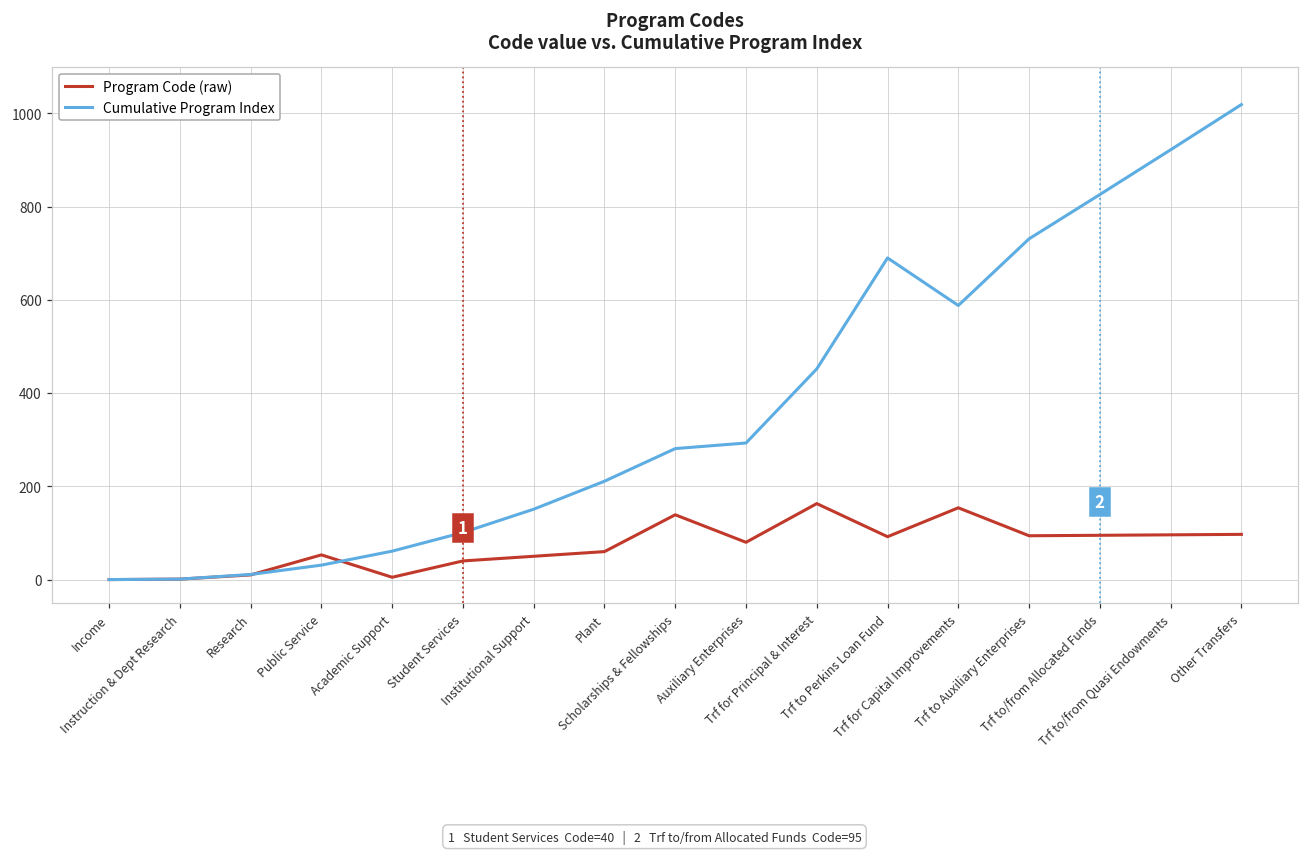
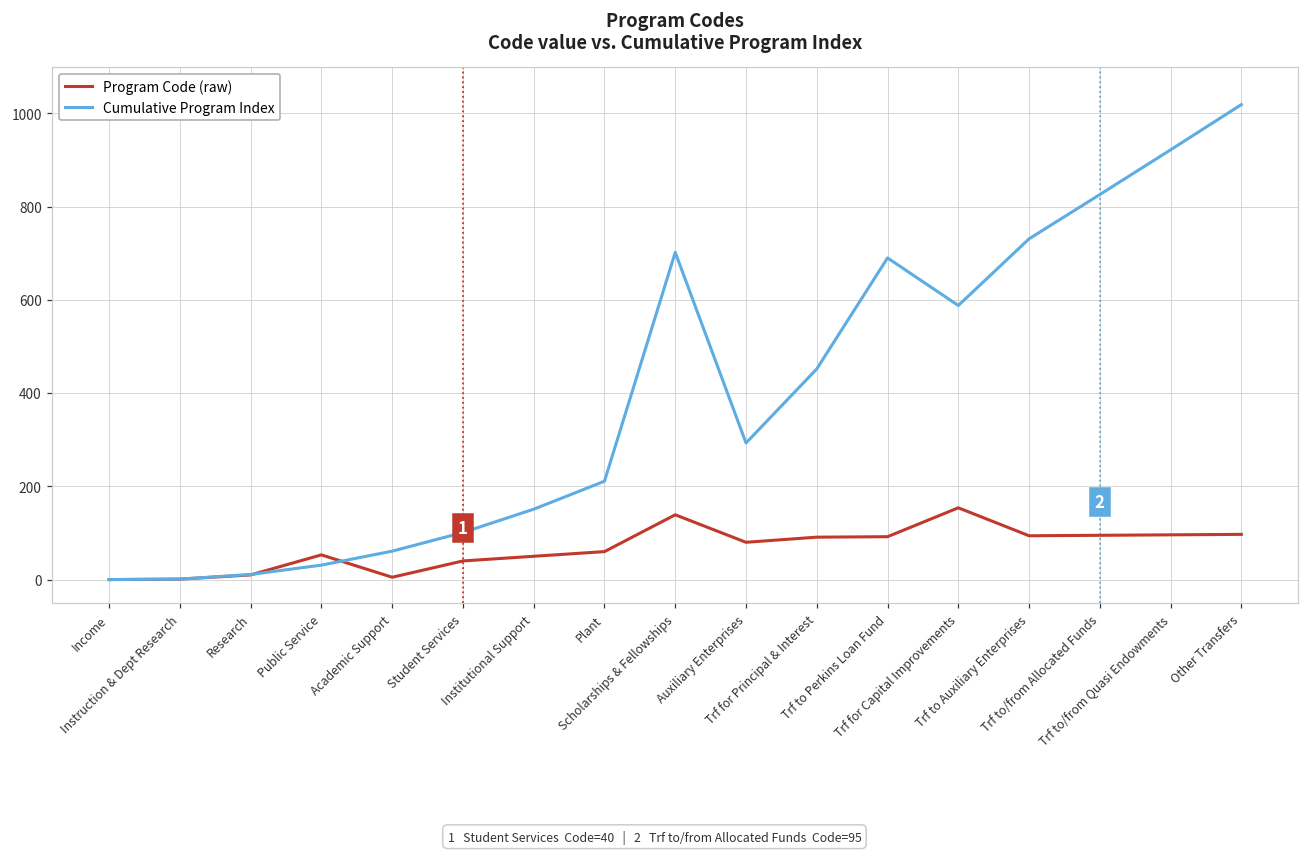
Cumulative Program Index, Scholarships & Fellowships: 280 -> 700
Program Code (raw), Trf for Principal & Interest: 160 -> 90
